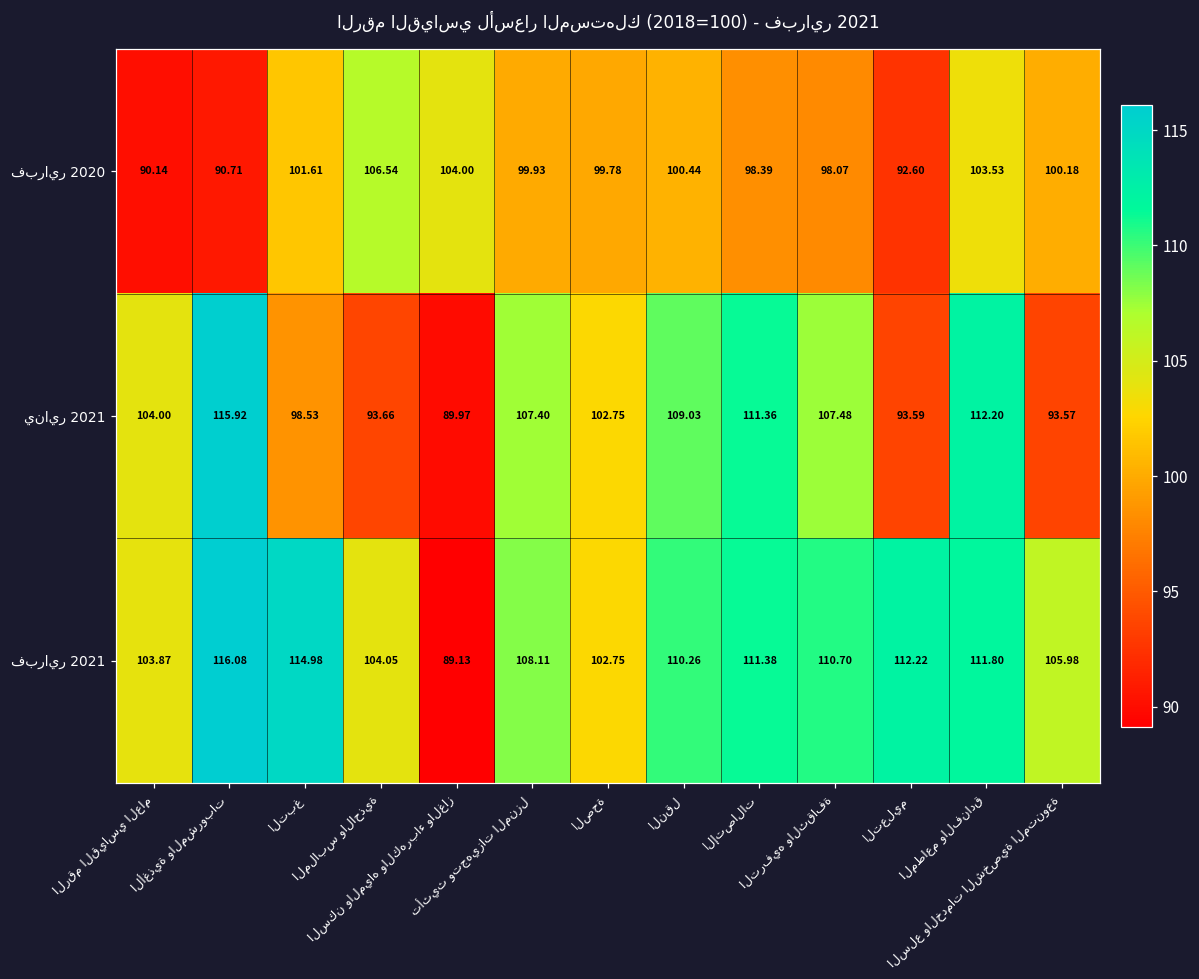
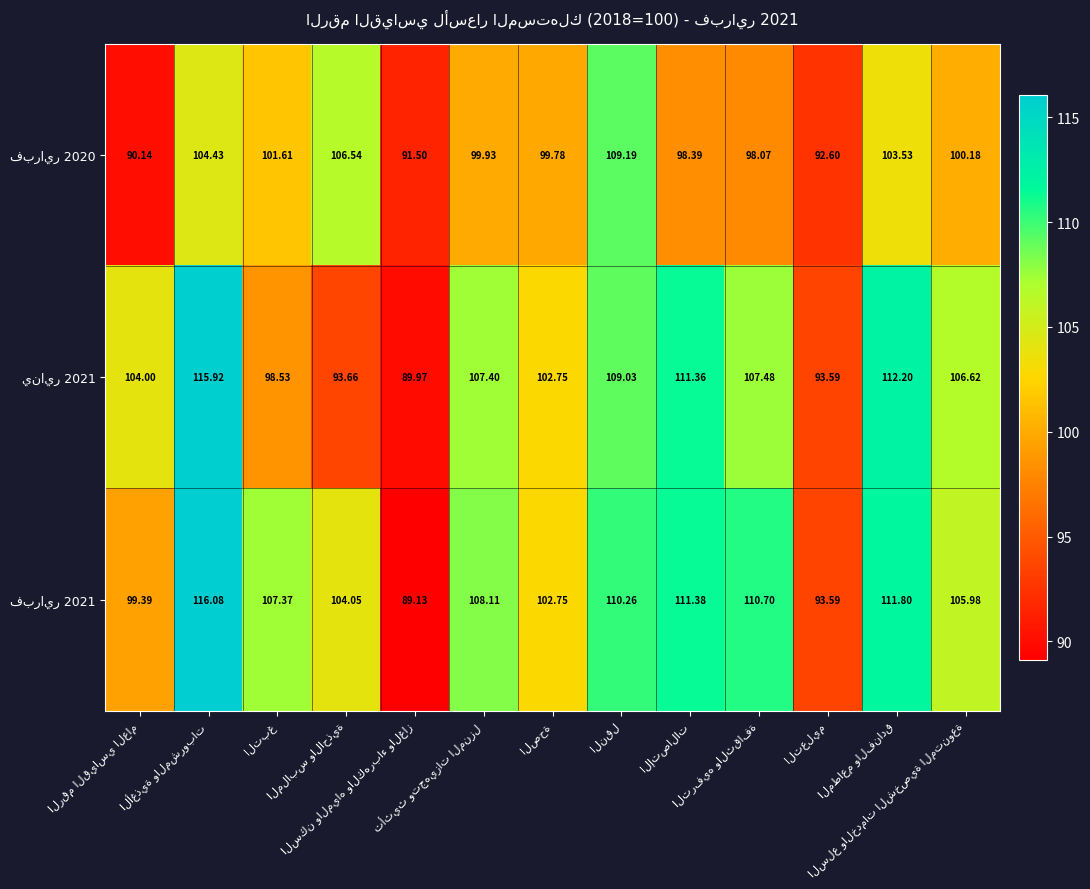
فبراير 2020, الأغذية والمشروبات: 90.71 -> 104.43
فبراير 2020, السكن والمياه والكهرباء والغاز: 104.00 -> 91.50
فبراير 2020, النقل: 100.44 -> 109.19
يناير 2021, السلع والخدمات الشخصية المتنوعة: 93.57 -> 106.62
فبراير 2021, الرقم القياسي العام: 103.87 -> 99.39
فبراير 2021, التبغ: 114.98 -> 107.37
فبراير 2021, التعليم: 112.22 -> 93.59
